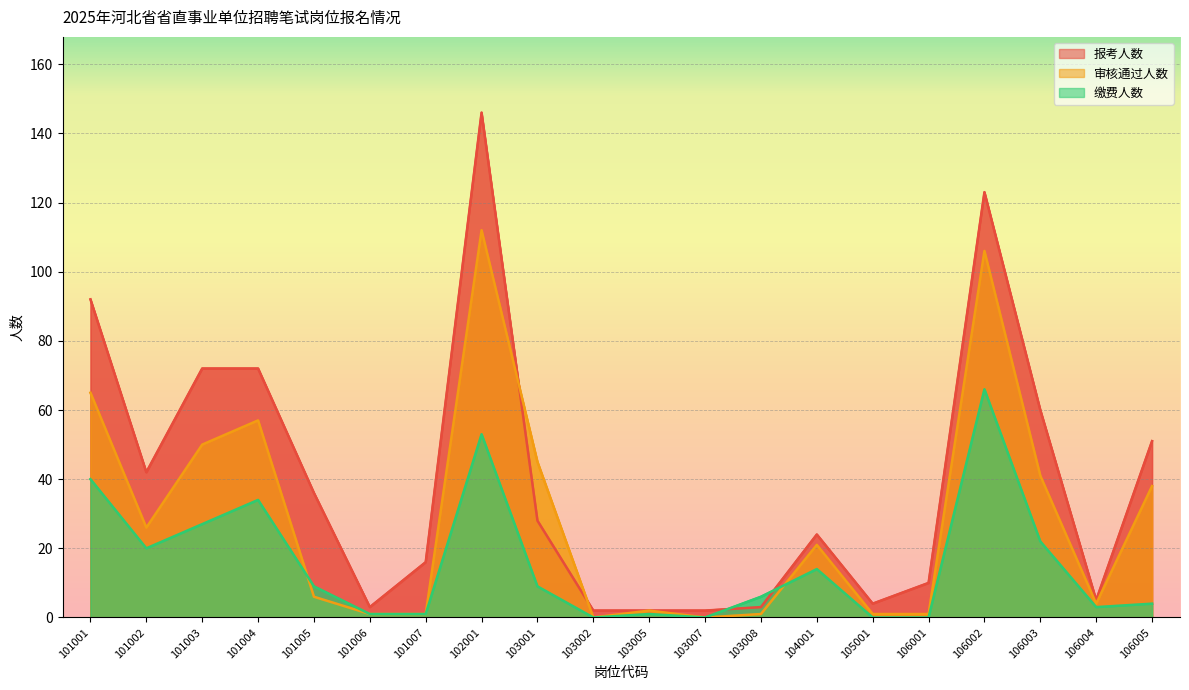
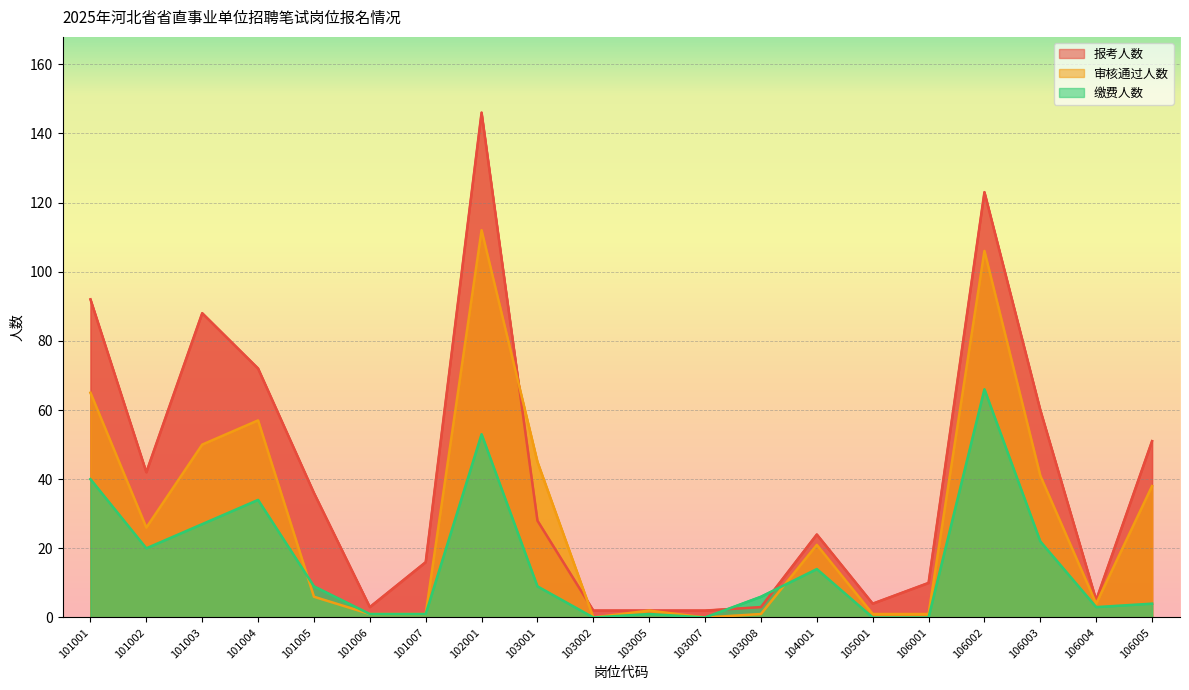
报考人数, 101003: 72 -> 88
